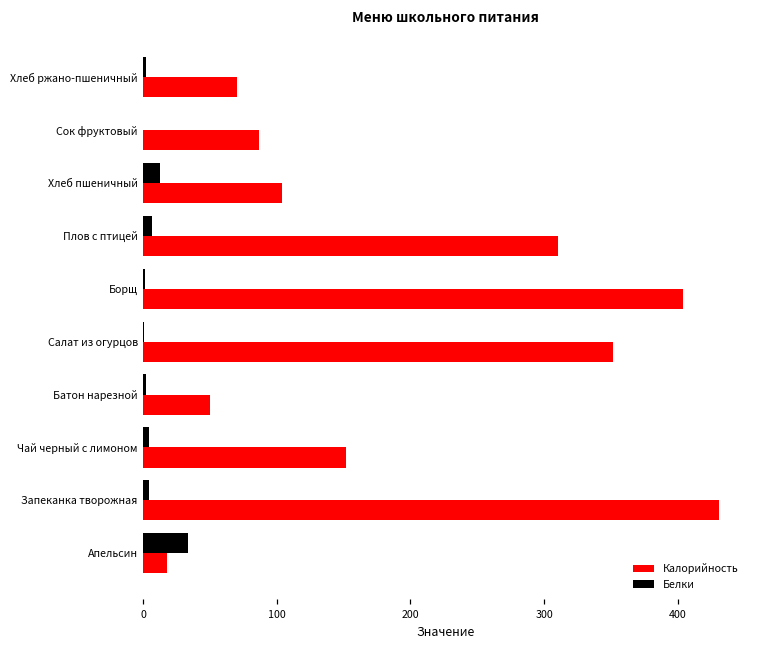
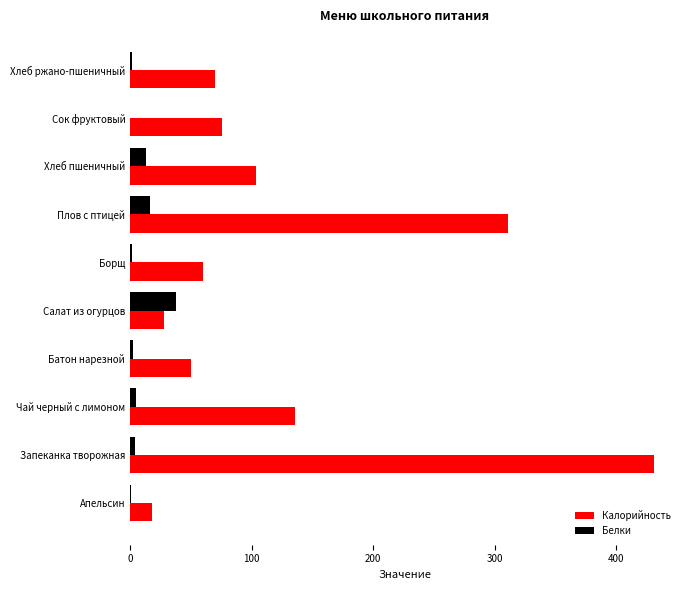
Калорийность, Сок фруктовый: 86 -> 75
Белки, Плов с птицей: 7 -> 16
Калорийность, Борщ: 404 -> 60
Белки, Салат из огурцов: 0 -> 38
Калорийность, Салат из огурцов: 352 -> 28
Калорийность, Чай черный с лимоном: 152 -> 136
Белки, Апельсин: 34 -> 0
